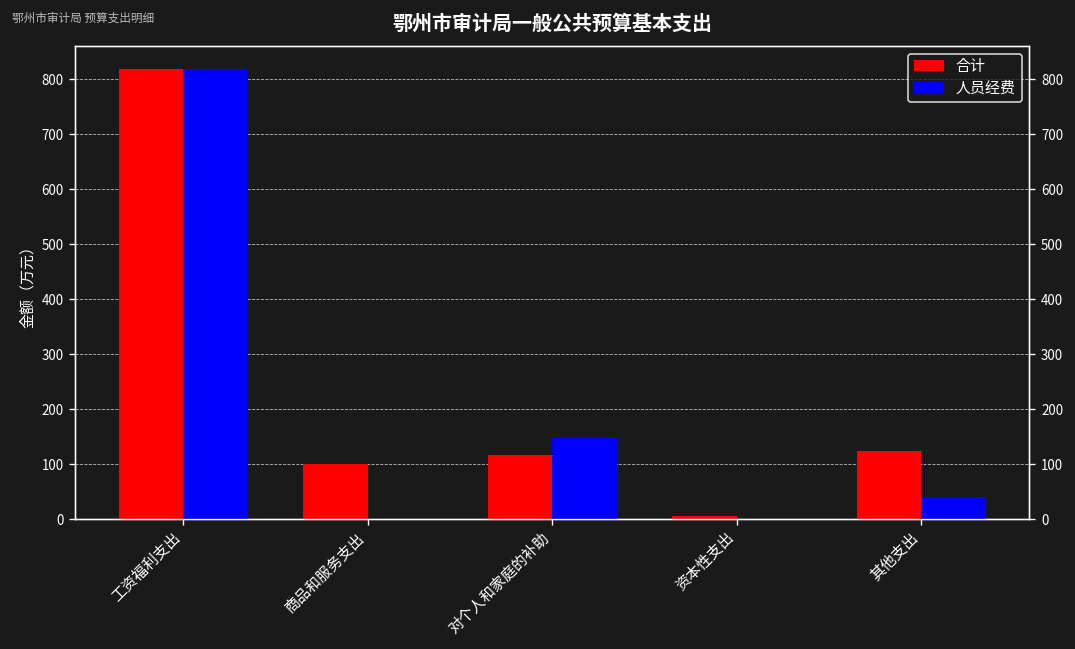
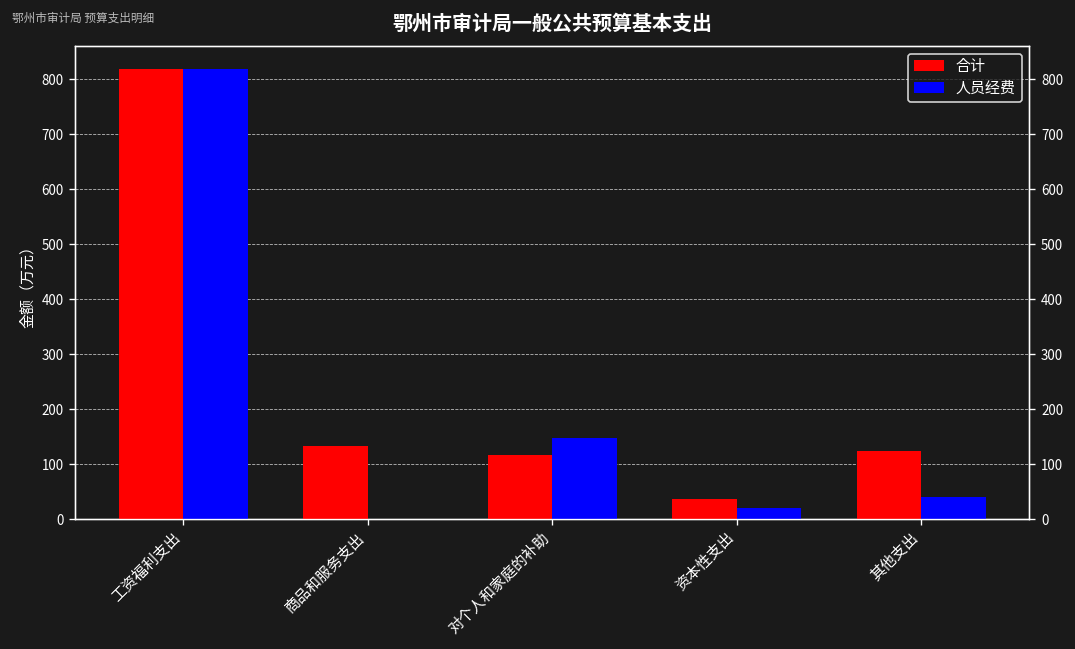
合计, 商品和服务支出: 100 -> 130
合计, 资本性支出: 10 -> 40
人员经费, 资本性支出: 0 -> 20
